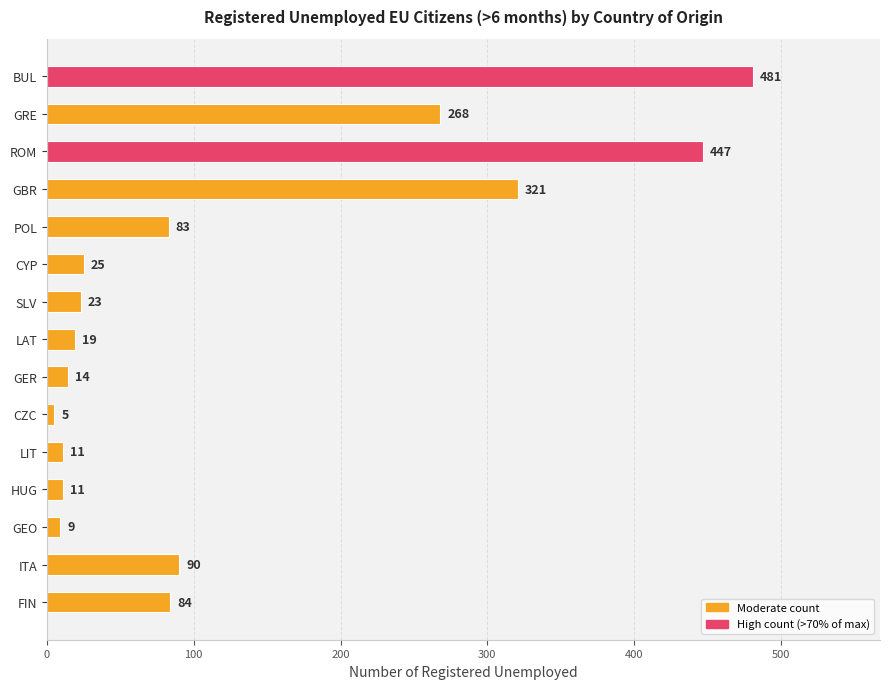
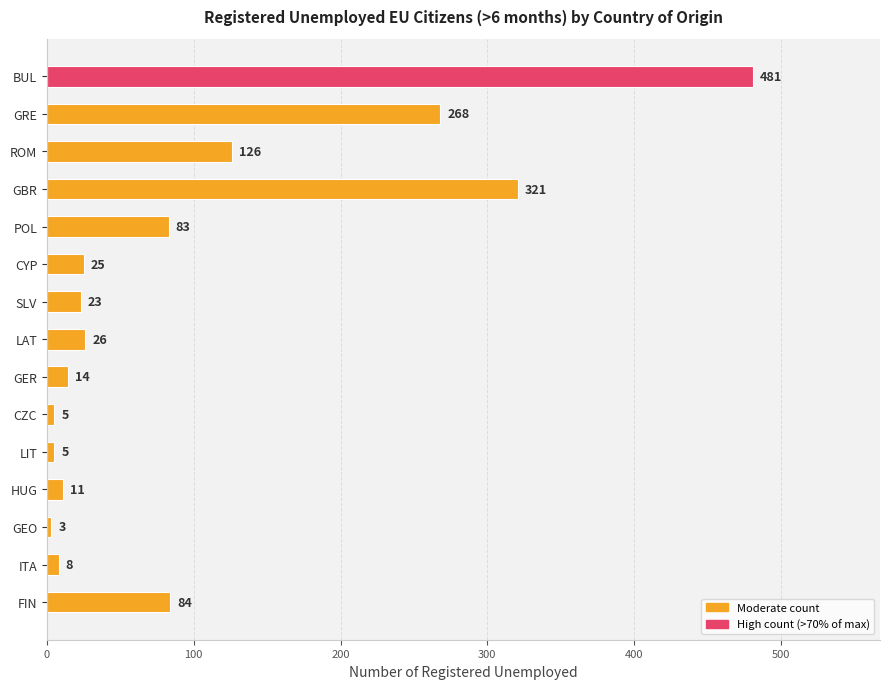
ROM: 447 -> 126
LAT: 19 -> 26
LIT: 11 -> 5
GEO: 9 -> 3
ITA: 90 -> 8
